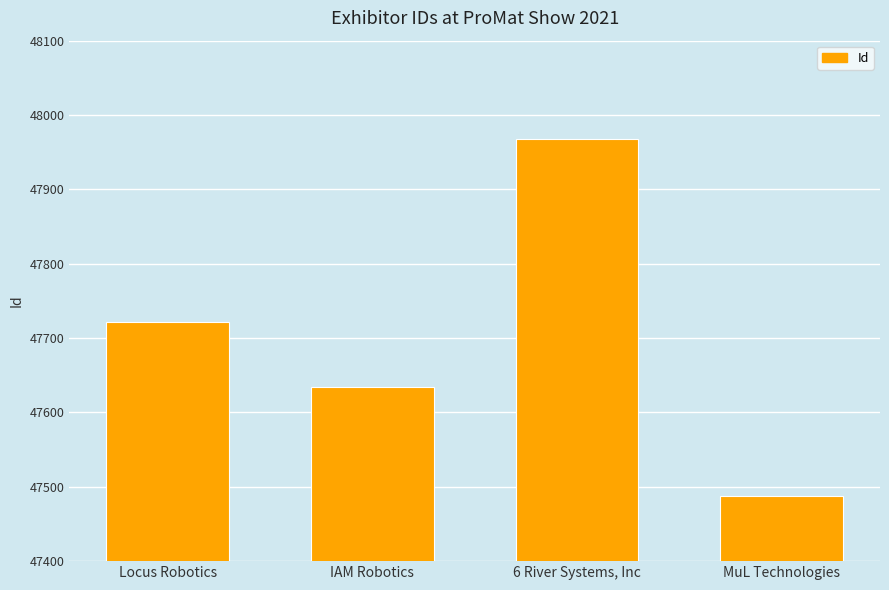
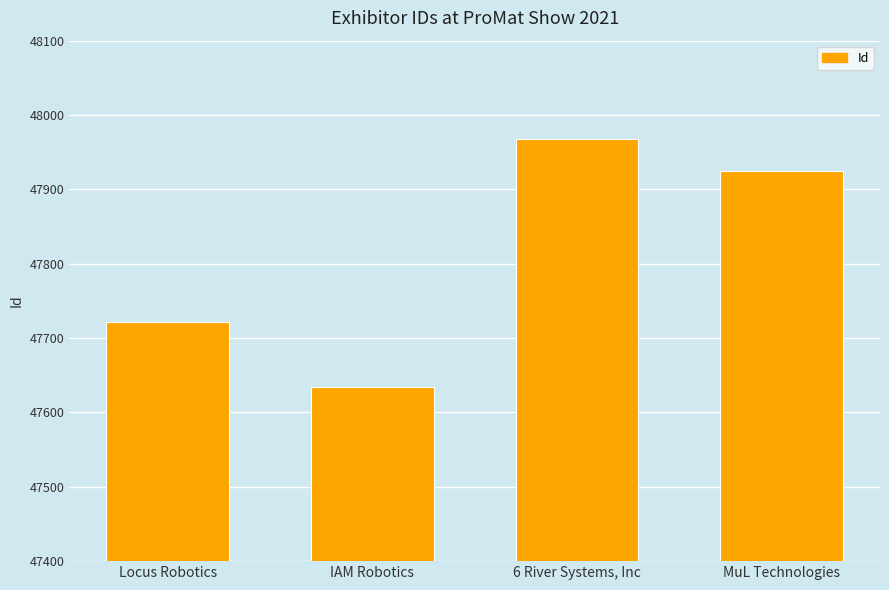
MuL Technologies: 47490 -> 47930
